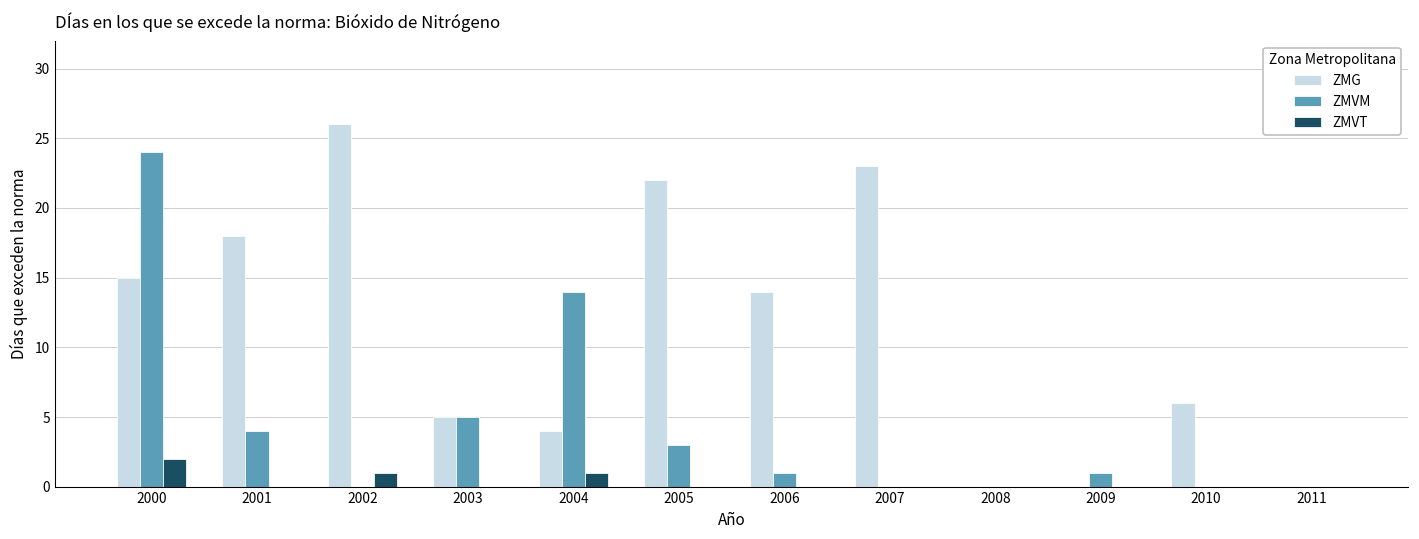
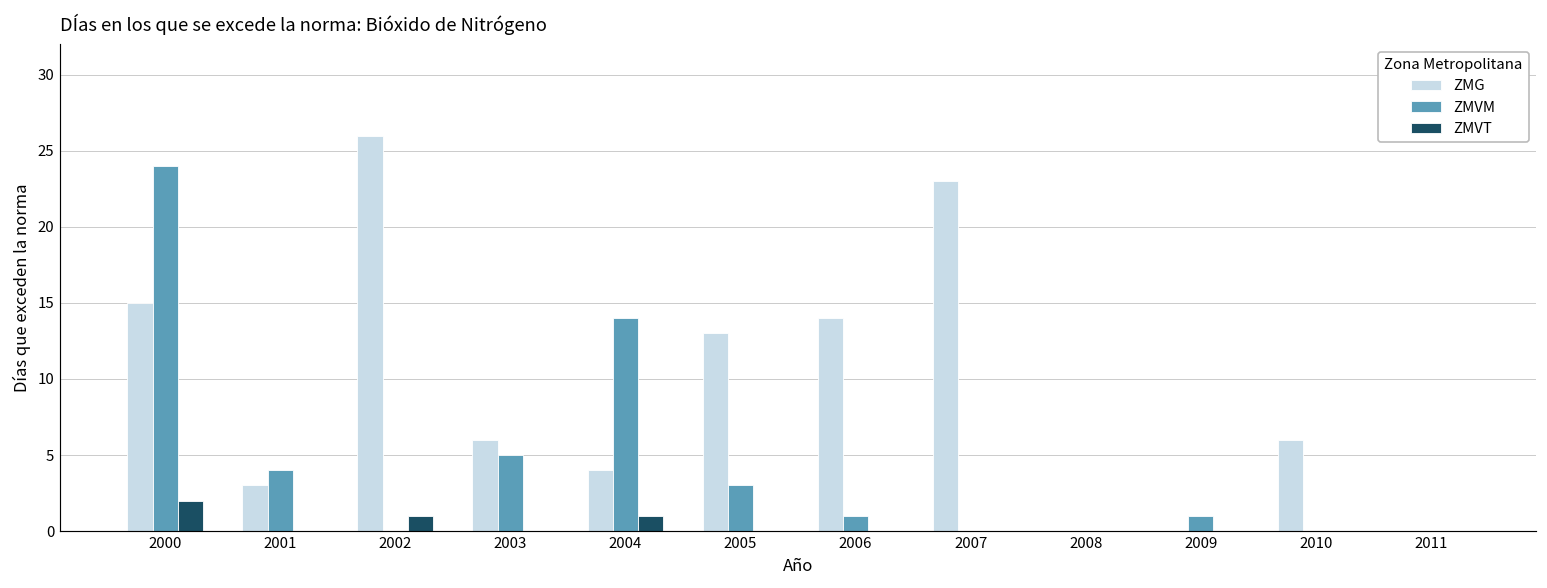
ZMG, 2001: 18 -> 3
ZMG, 2003: 5 -> 6
ZMG, 2005: 22 -> 13
